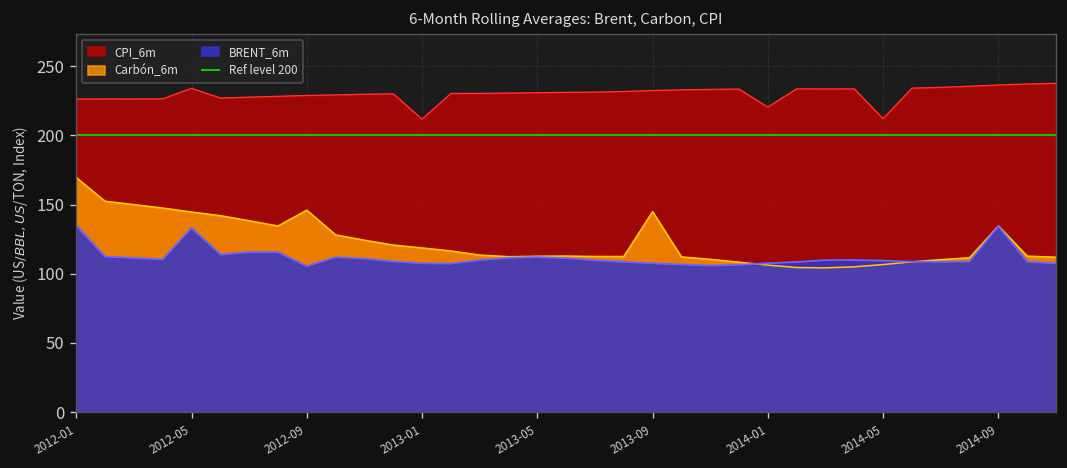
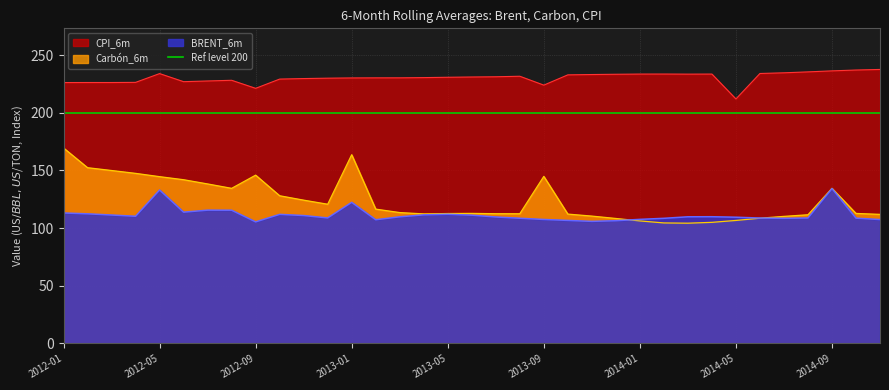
BRENT_6m, 2012-01: 135 -> 113
CPI_6m, 2012-09: 229 -> 221
CPI_6m, 2013-01: 212 -> 230
Carbón_6m, 2013-01: 119 -> 164
BRENT_6m, 2013-01: 108 -> 122
CPI_6m, 2013-09: 232 -> 224
CPI_6m, 2014-01: 220 -> 234
